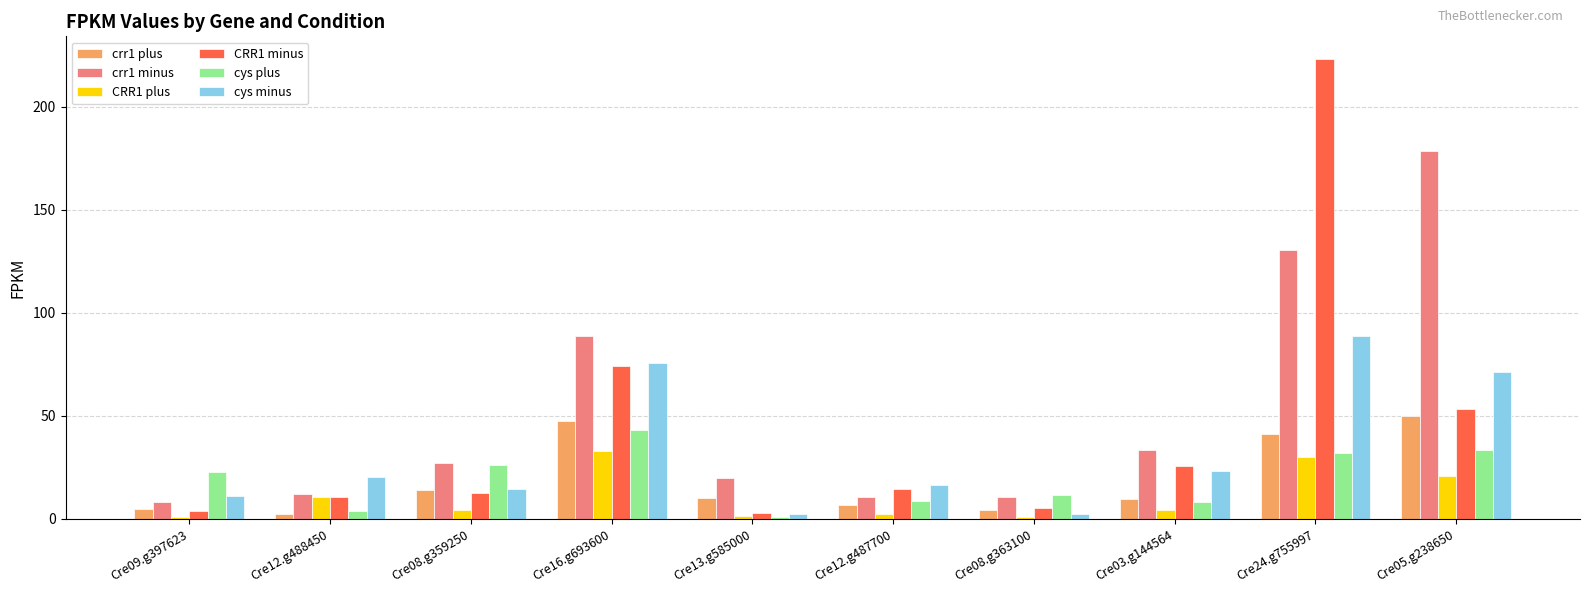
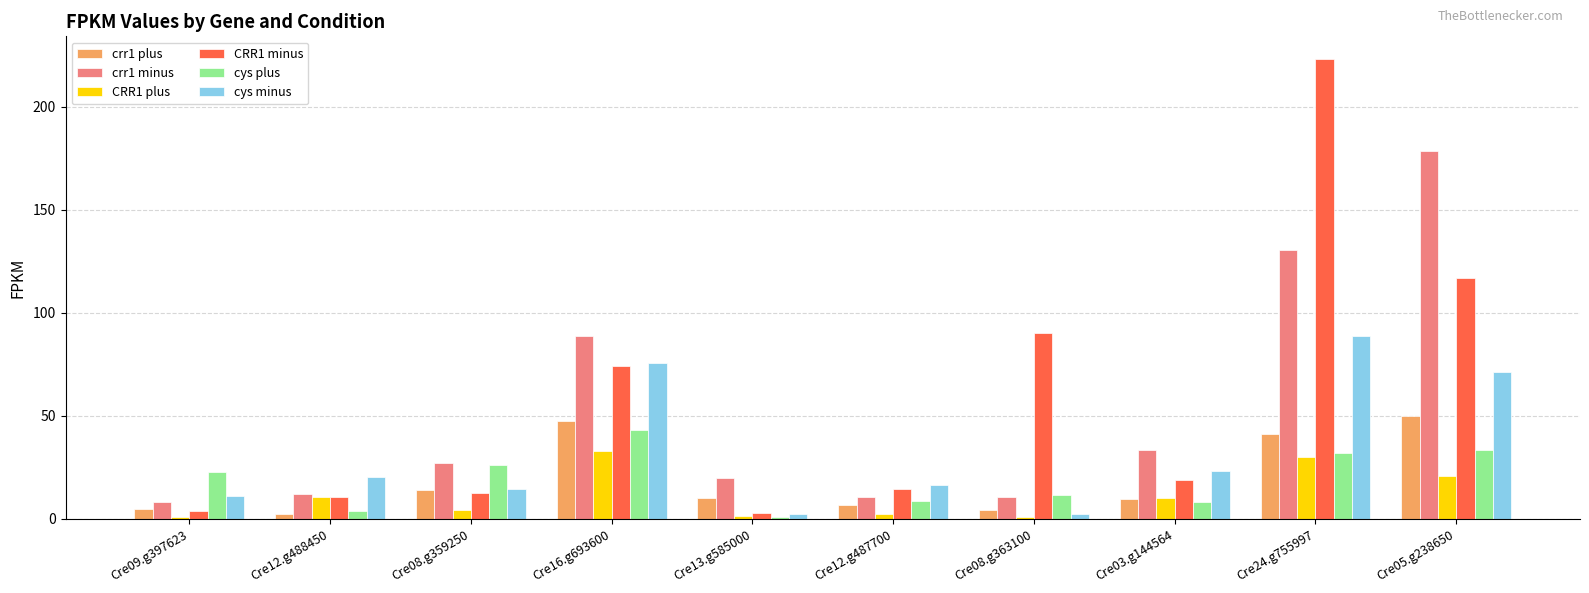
CRR1 minus, Cre08.g363100: 5 -> 90
CRR1 plus, Cre03.g144564: 4 -> 10
CRR1 minus, Cre03.g144564: 26 -> 19
CRR1 minus, Cre05.g238650: 53 -> 117
